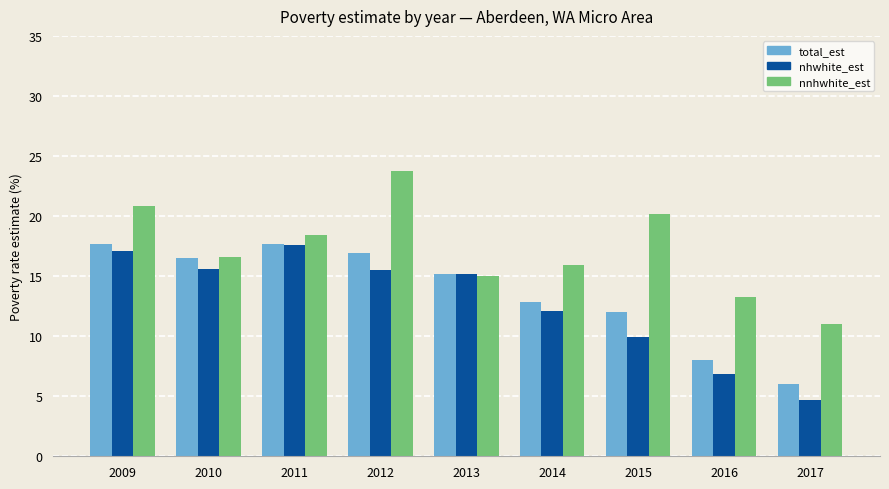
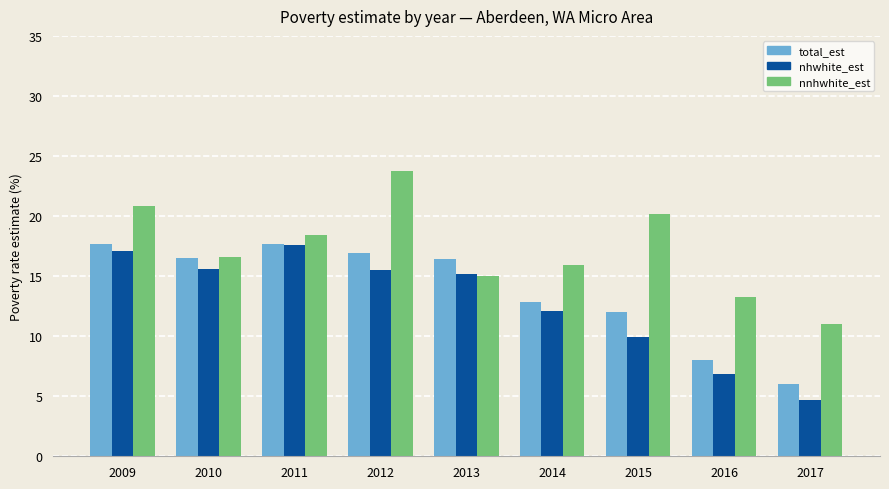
total_est, 2013: 15.2 -> 16.4
